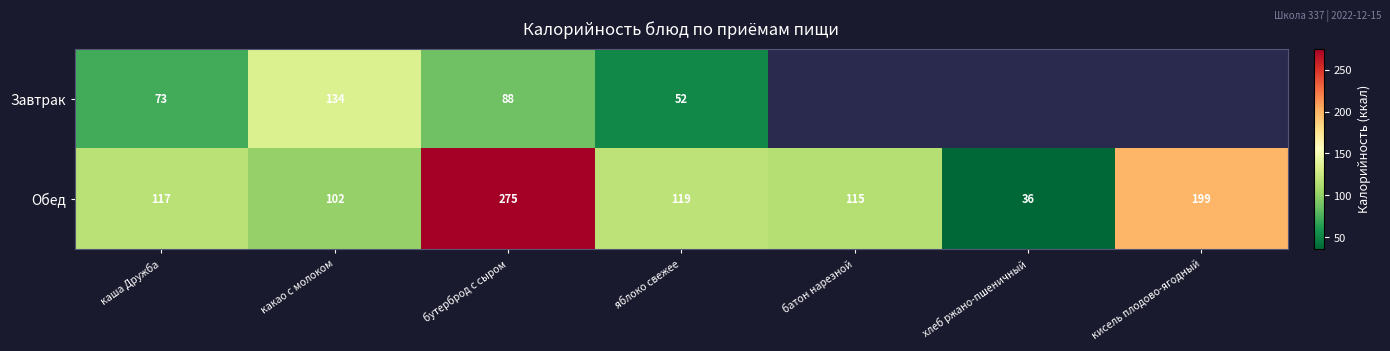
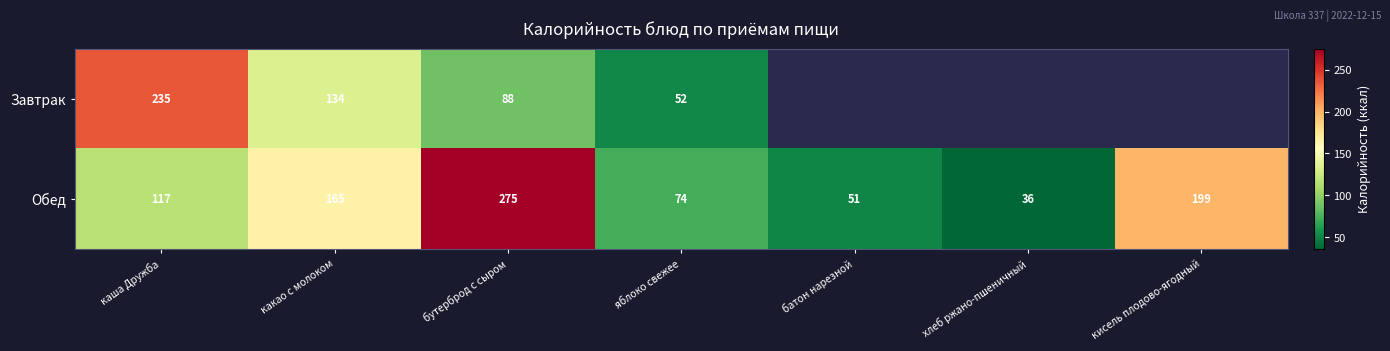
Завтрак, каша Дружба: 73 -> 235
Обед, какао с молоком: 102 -> 165
Обед, яблоко свежее: 119 -> 74
Обед, батон нарезной: 115 -> 51
